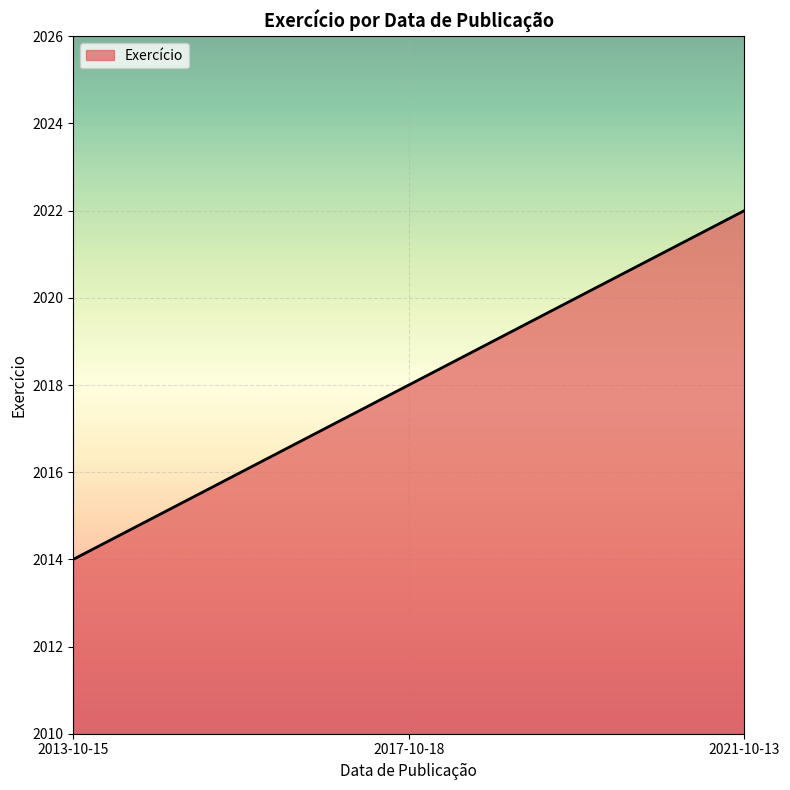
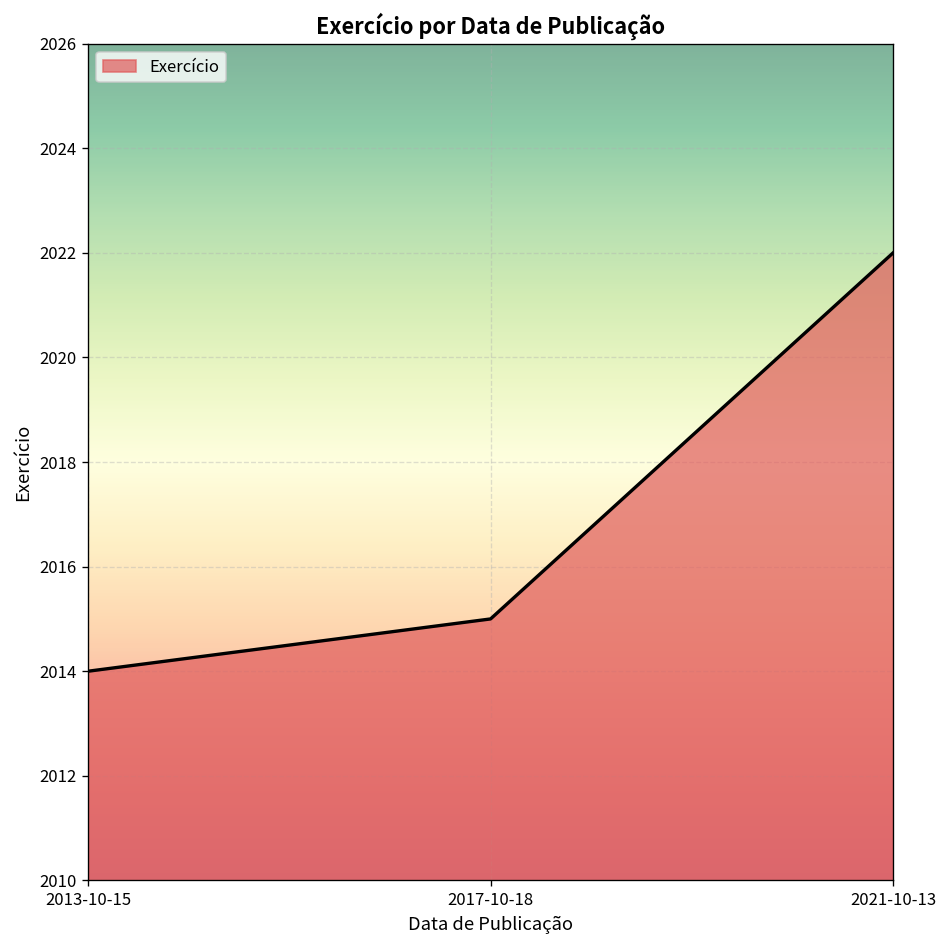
2017-10-18: 2018 -> 2015
